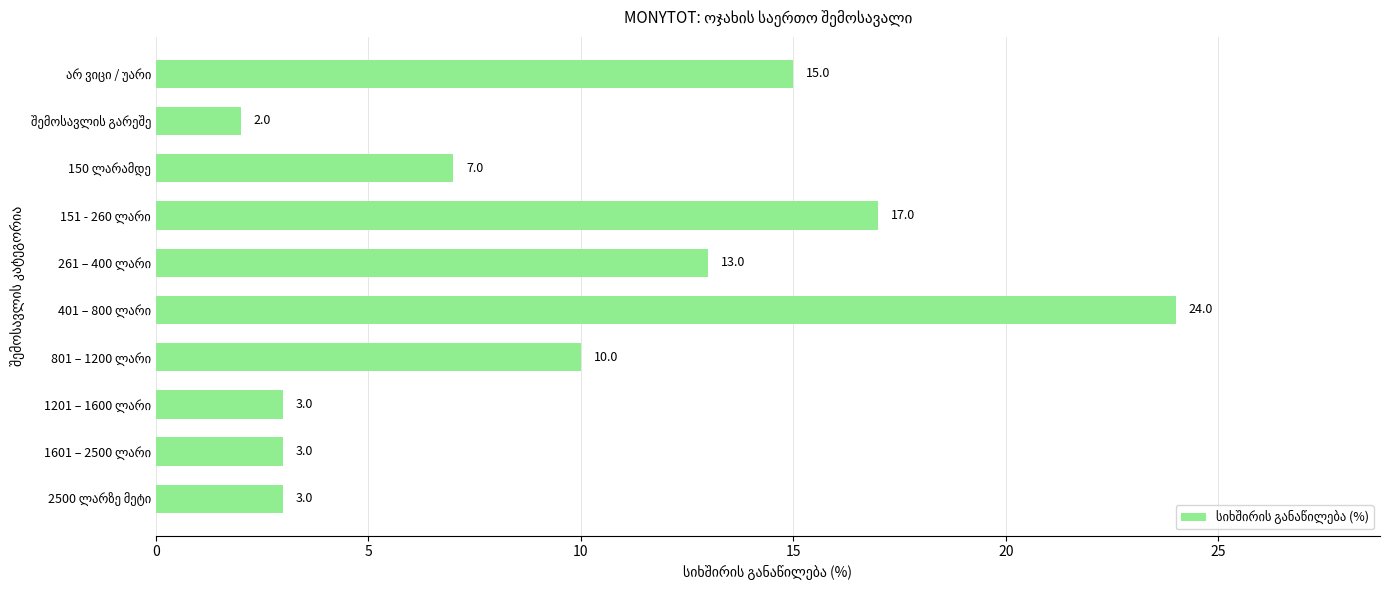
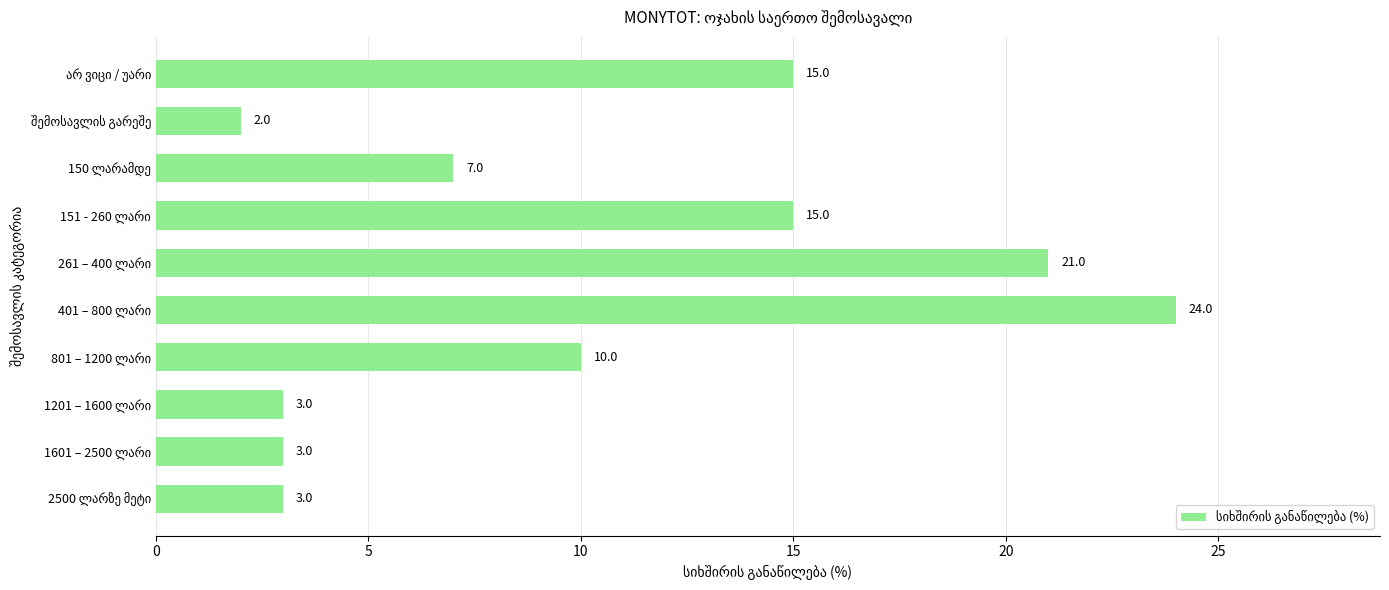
151 - 260 ლარი: 17.0 -> 15.0
261 – 400 ლარი: 13.0 -> 21.0
